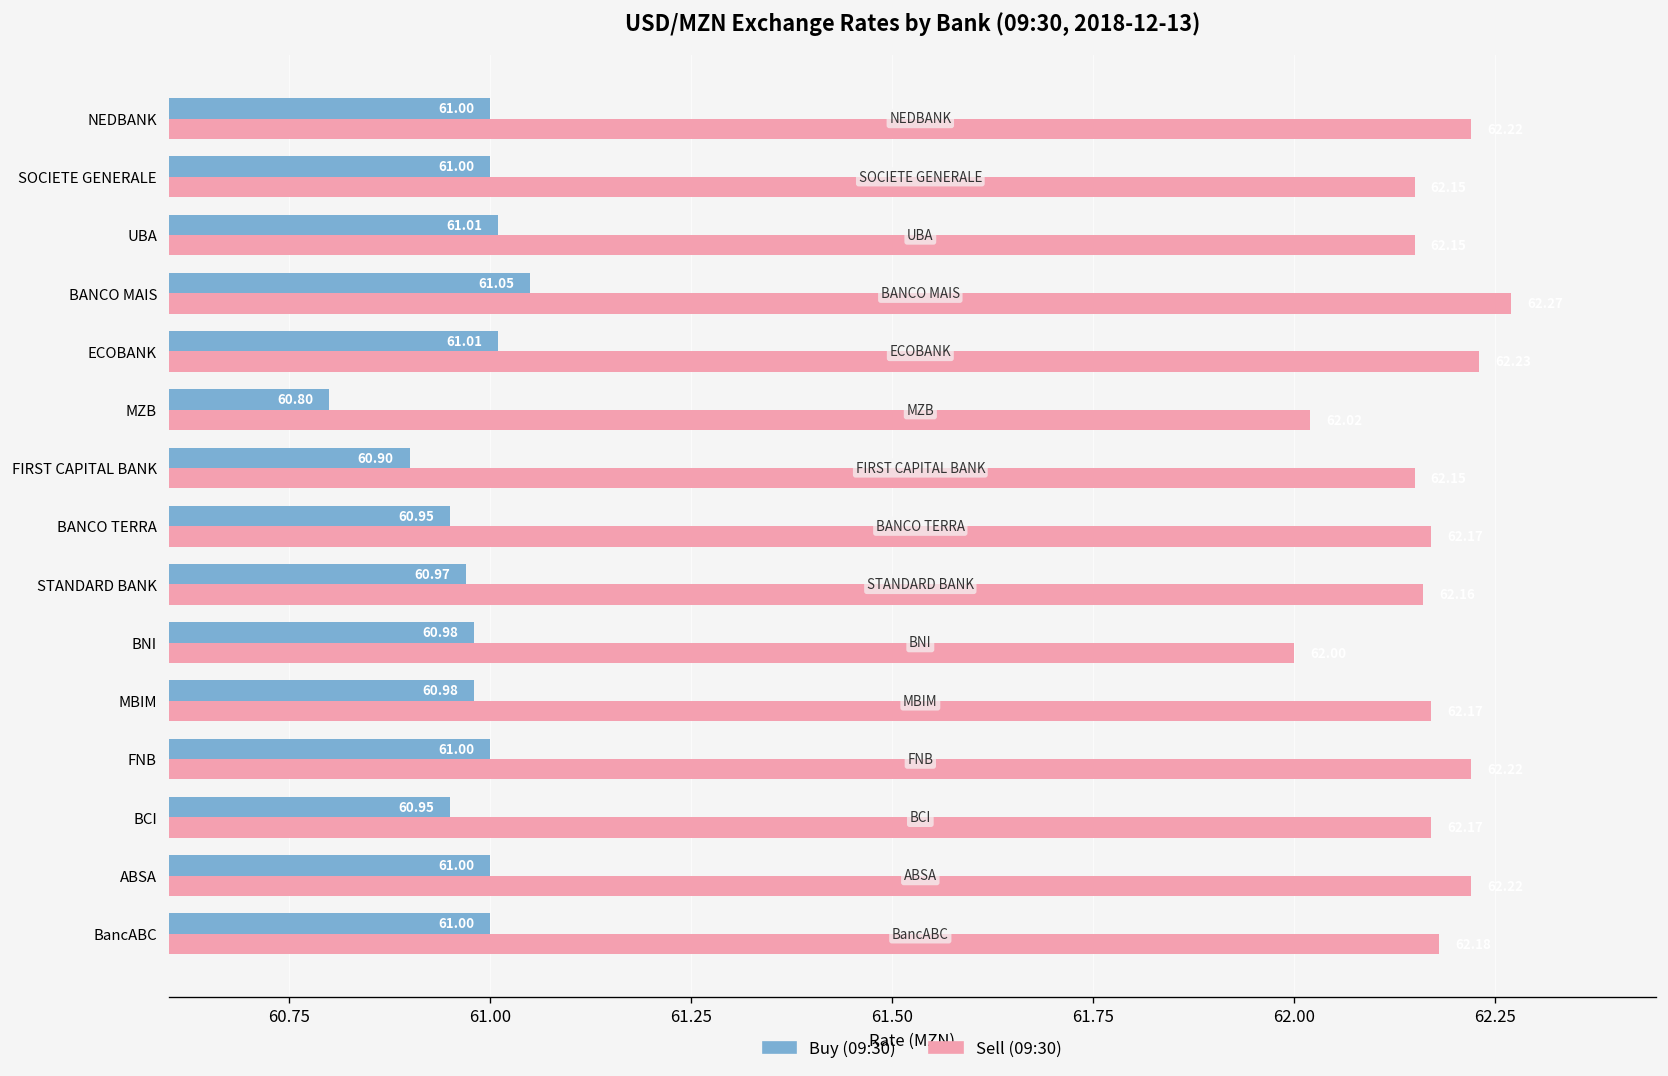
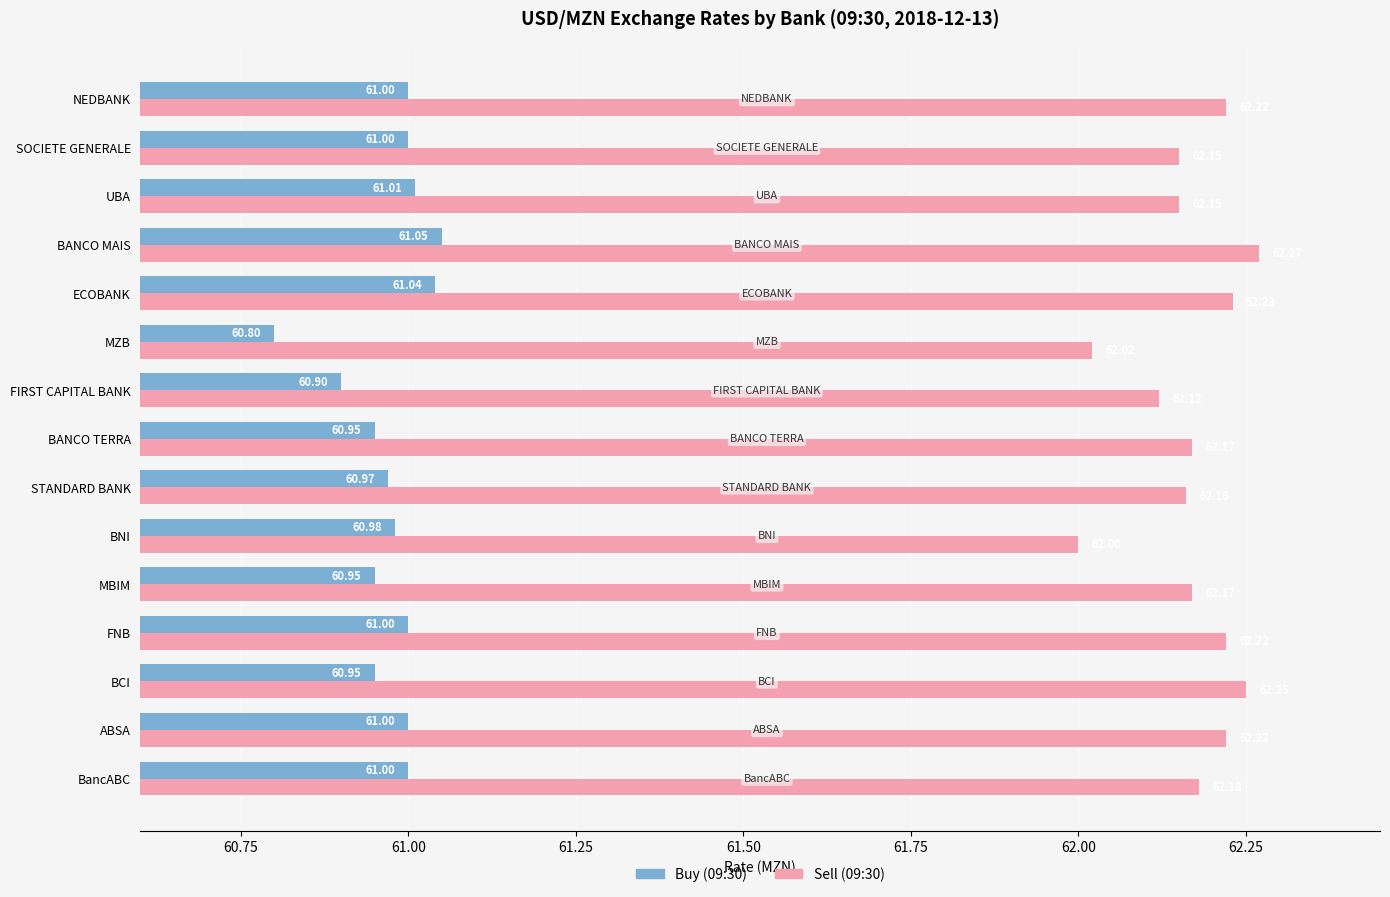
Buy (09:30), ECOBANK: 61.01 -> 61.04
Sell (09:30), FIRST CAPITAL BANK: 62.15 -> 62.12
Buy (09:30), MBIM: 60.98 -> 60.95
Sell (09:30), BCI: 62.17 -> 62.25
